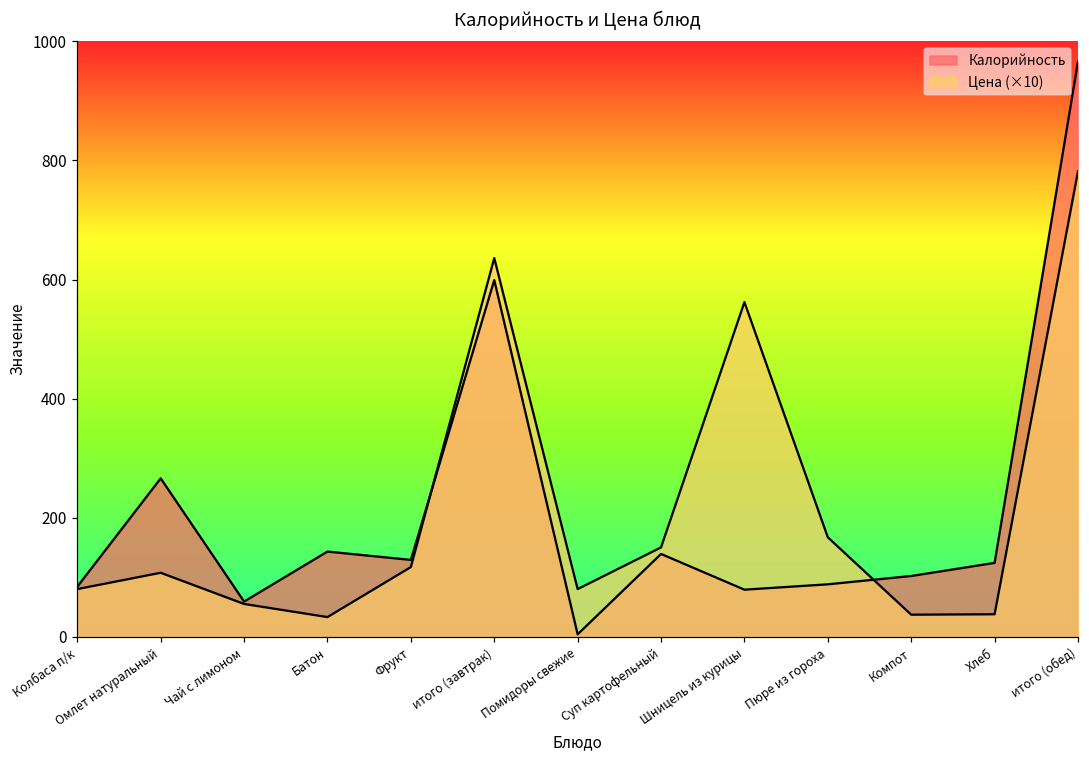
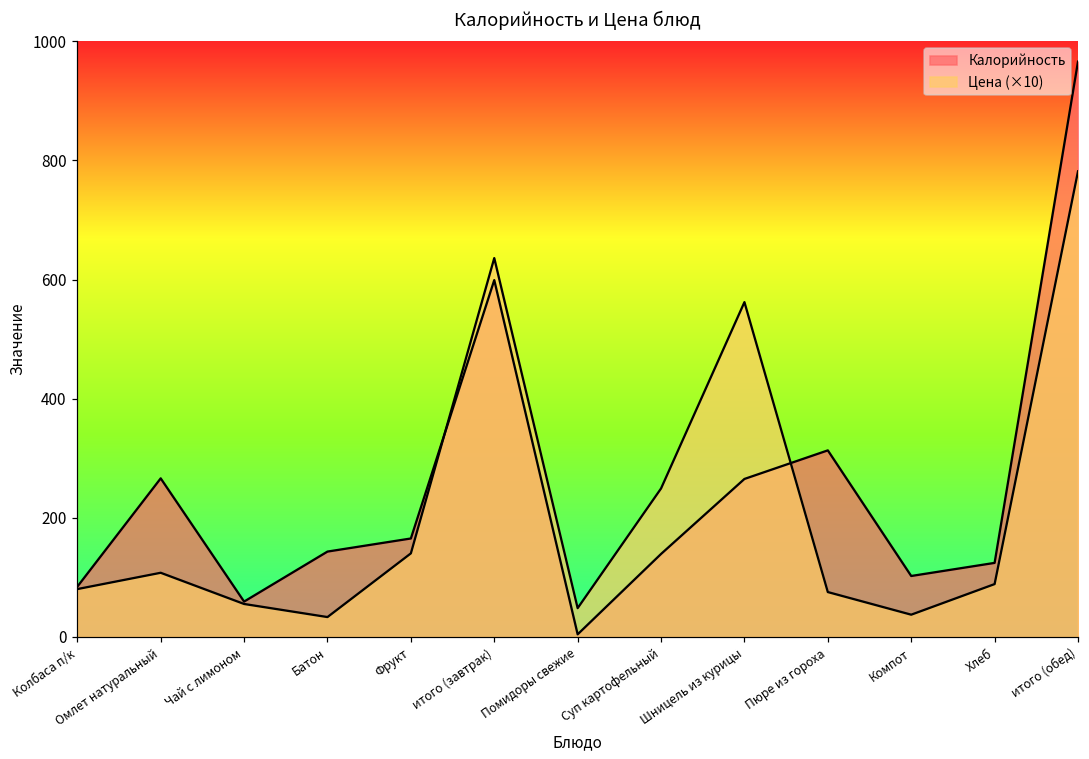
Калорийность, Фрукт: 130 -> 170
Цена (×10), Фрукт: 120 -> 140
Цена (×10), Помидоры свежие: 80 -> 50
Цена (×10), Суп картофельный: 150 -> 250
Калорийность, Шницель из курицы: 80 -> 270
Калорийность, Пюре из гороха: 90 -> 310
Цена (×10), Пюре из гороха: 170 -> 80
Цена (×10), Хлеб: 40 -> 90
